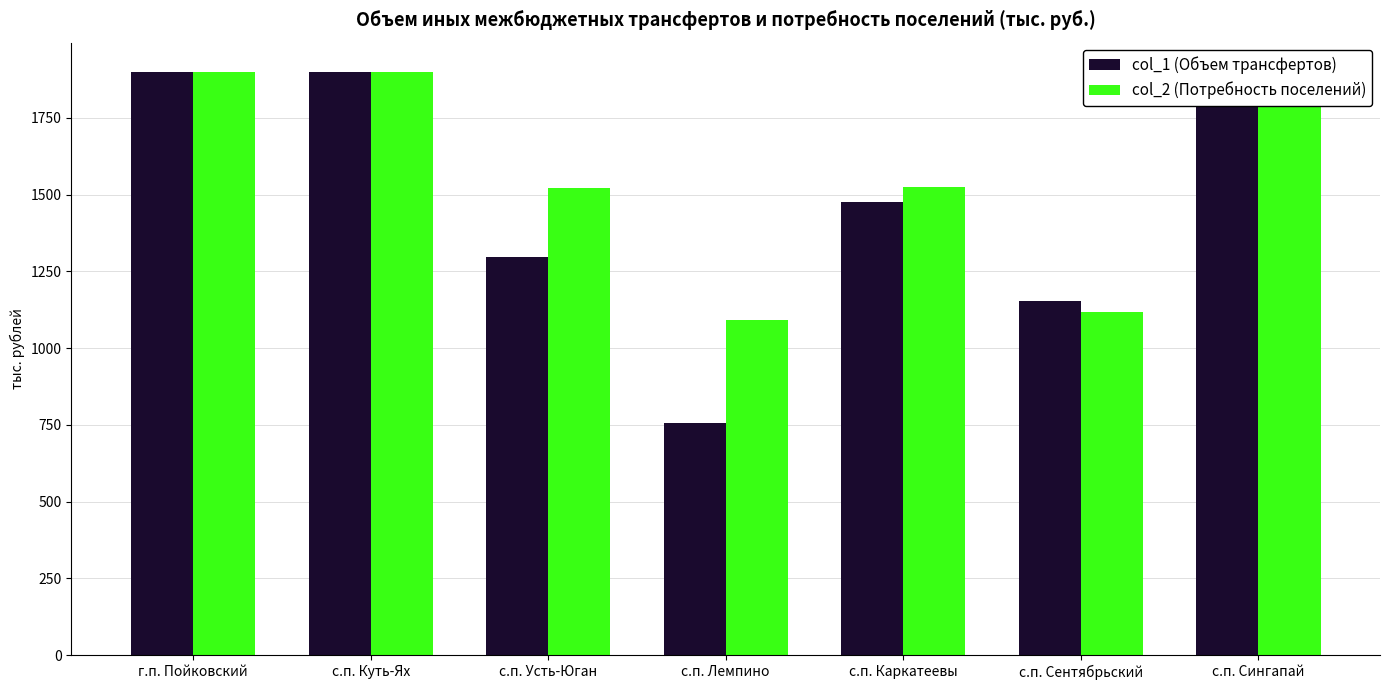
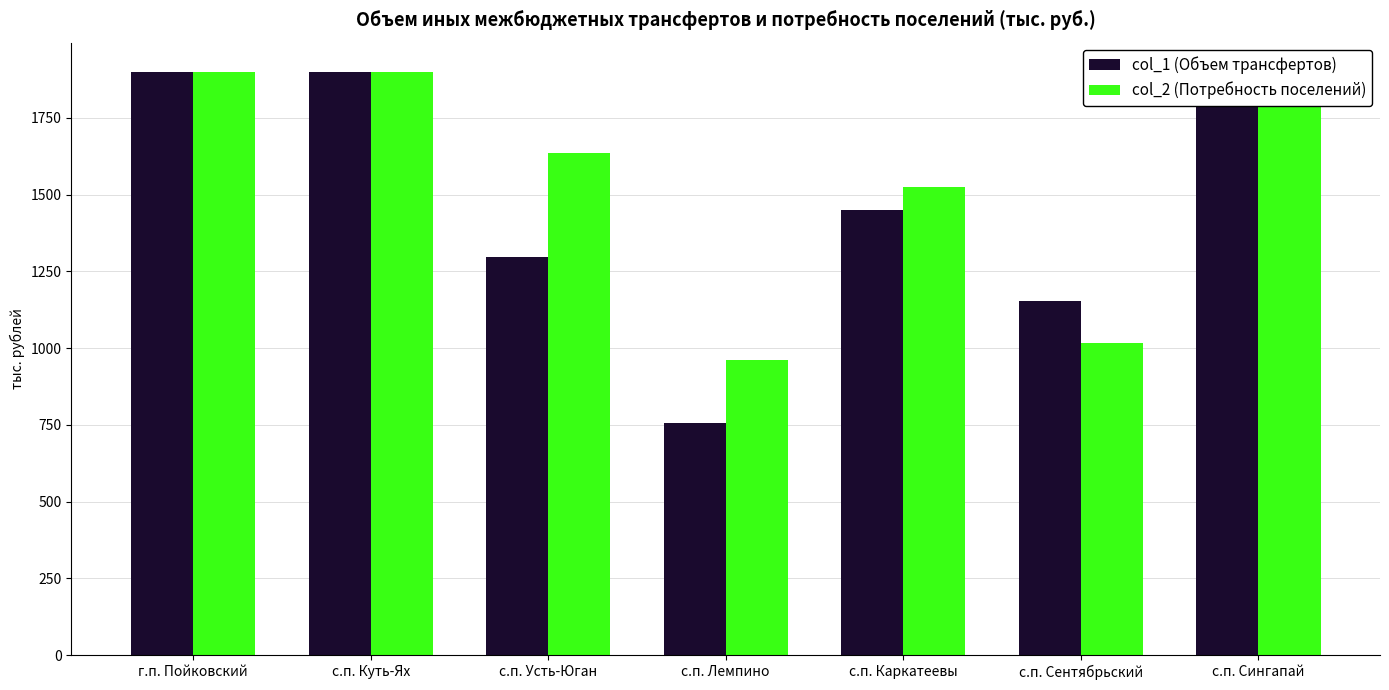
col_2 (Потребность поселений), с.п. Усть-Юган: 1520 -> 1630
col_2 (Потребность поселений), с.п. Лемпино: 1090 -> 960
col_1 (Объем трансфертов), с.п. Каркатеевы: 1480 -> 1450
col_2 (Потребность поселений), с.п. Сентябрьский: 1120 -> 1020
